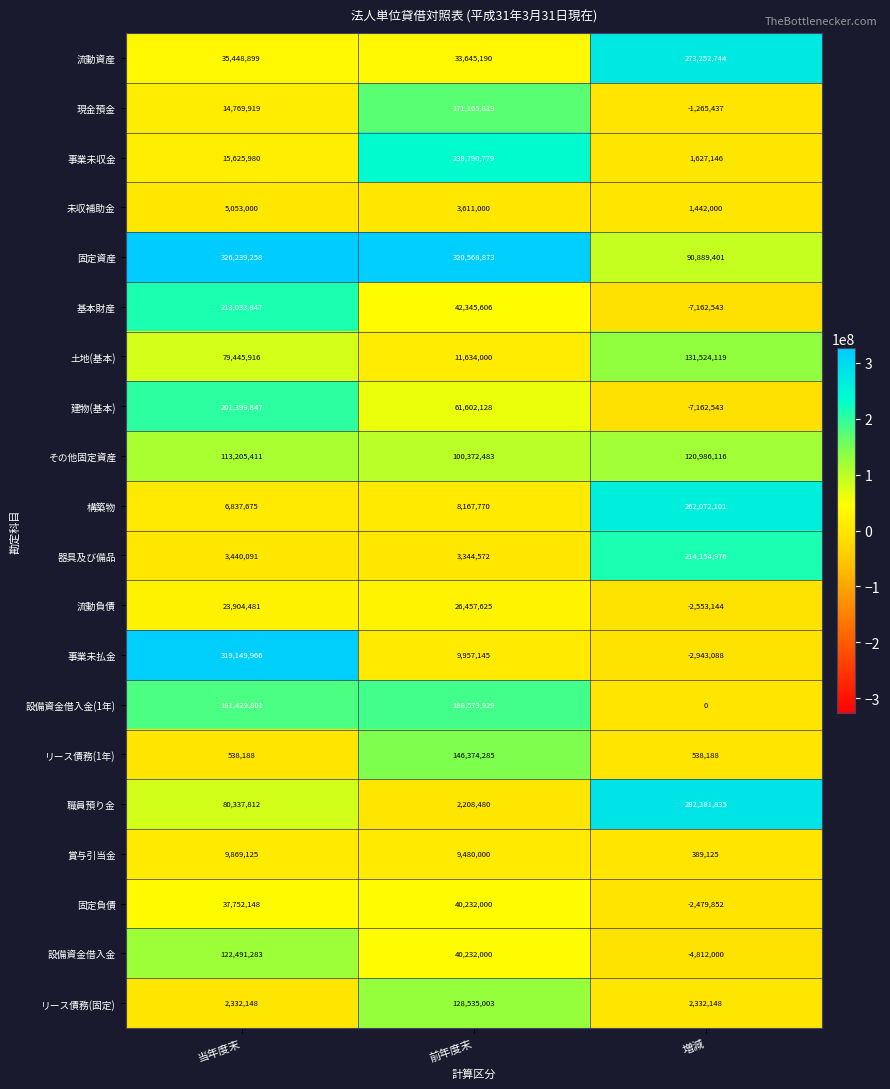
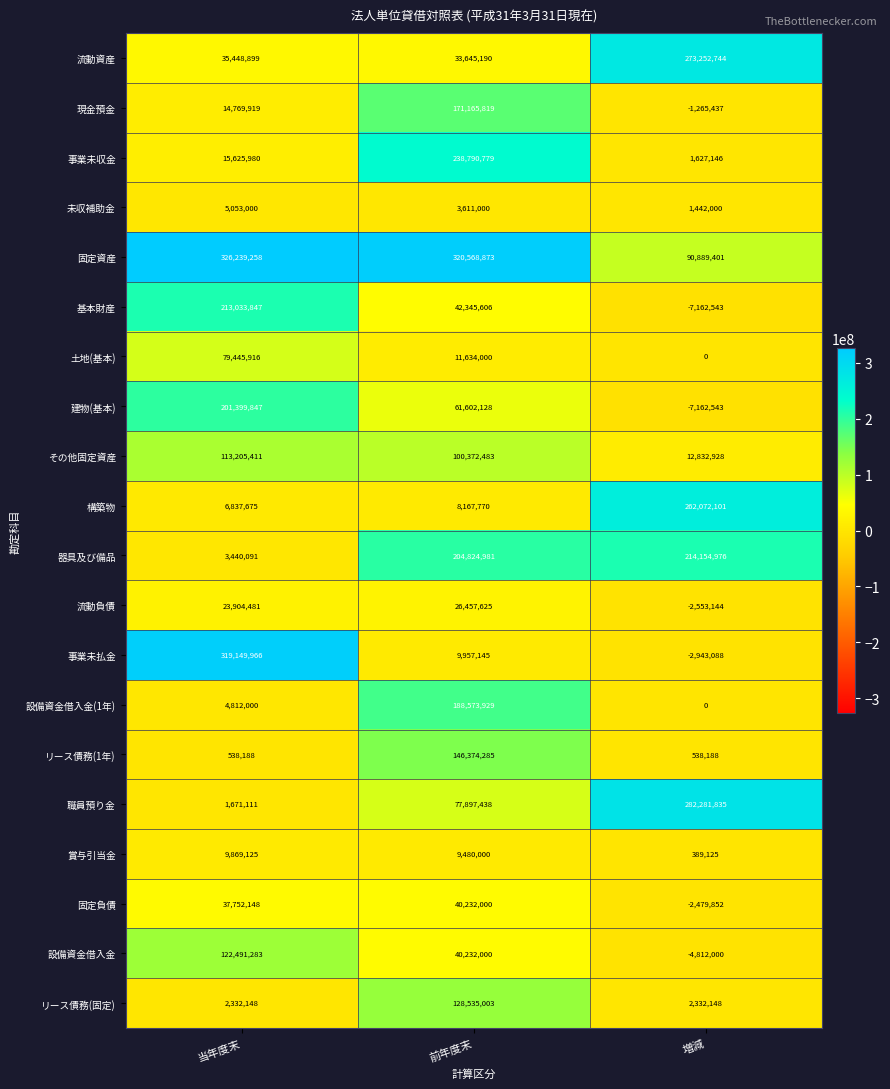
土地(基本), 増減: 131,524,119 -> 0
その他固定資産, 増減: 120,986,116 -> 12,832,928
器具及び備品, 前年度末: 3,344,572 -> 204,824,981
設備資金借入金(1年), 当年度末: 181,429,801 -> 4,812,000
職員預り金, 当年度末: 80,337,812 -> 1,671,111
職員預り金, 前年度末: 2,208,480 -> 77,897,438
